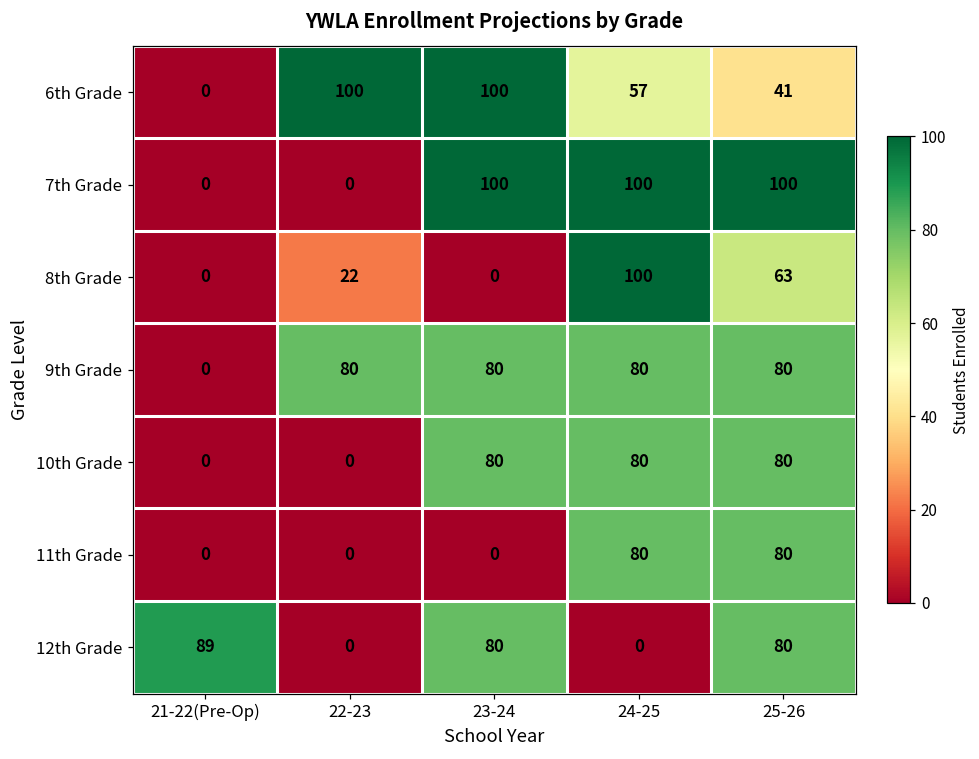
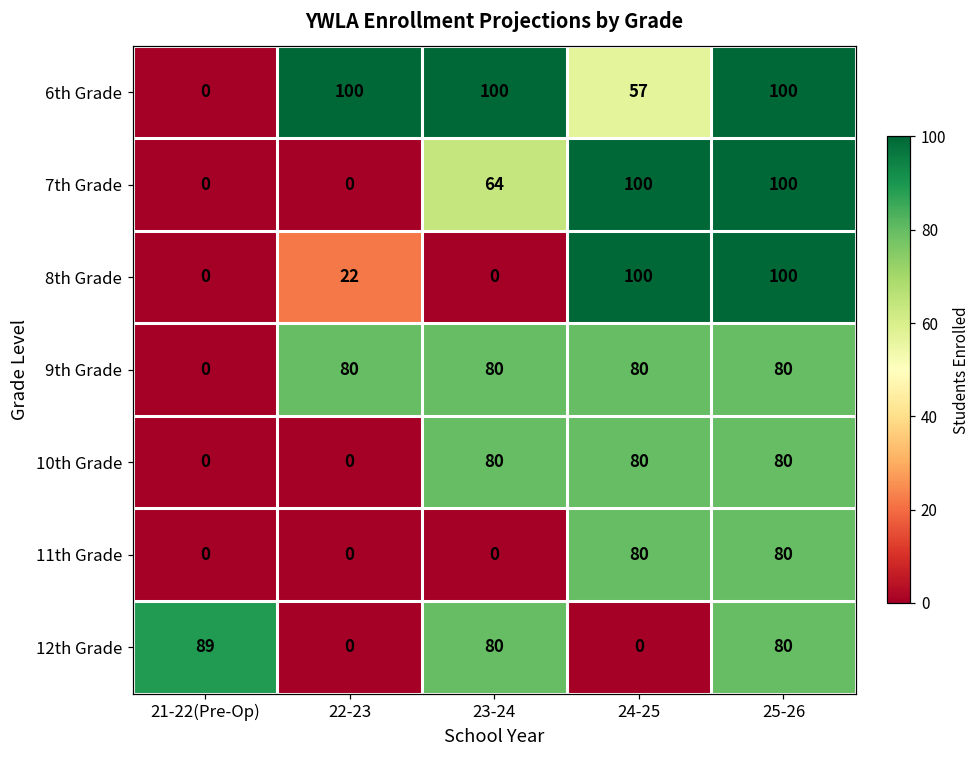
6th Grade, 25-26: 41 -> 100
7th Grade, 23-24: 100 -> 64
8th Grade, 25-26: 63 -> 100
